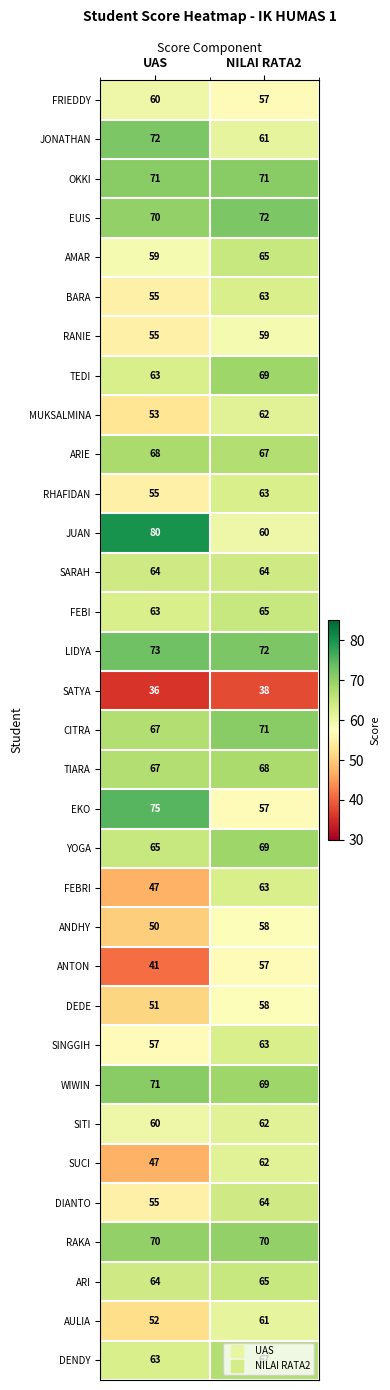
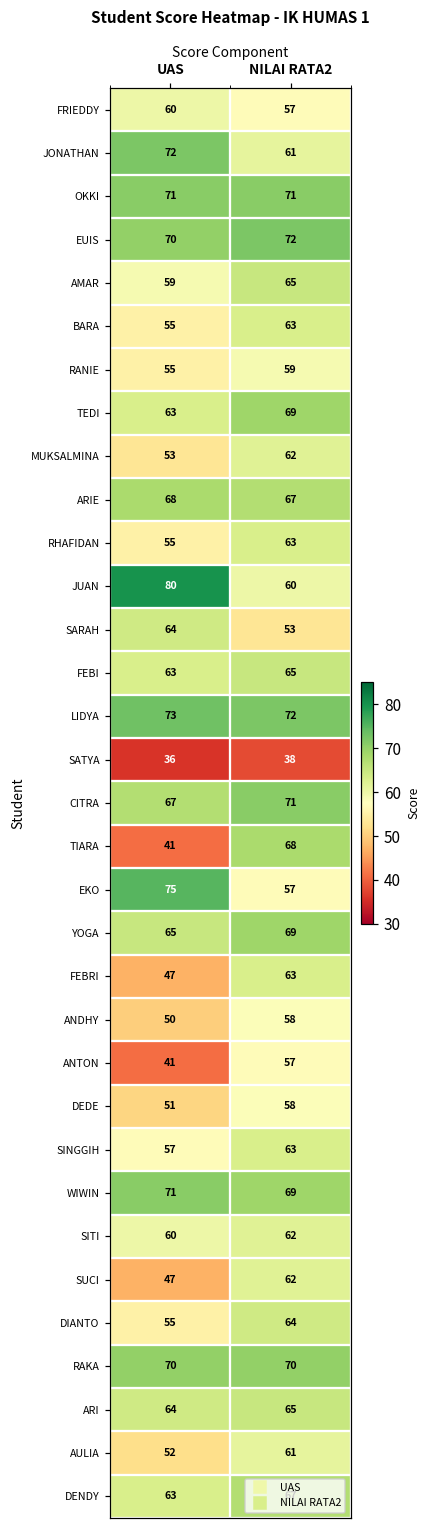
SARAH, NILAI RATA2: 64 -> 53
TIARA, UAS: 67 -> 41
